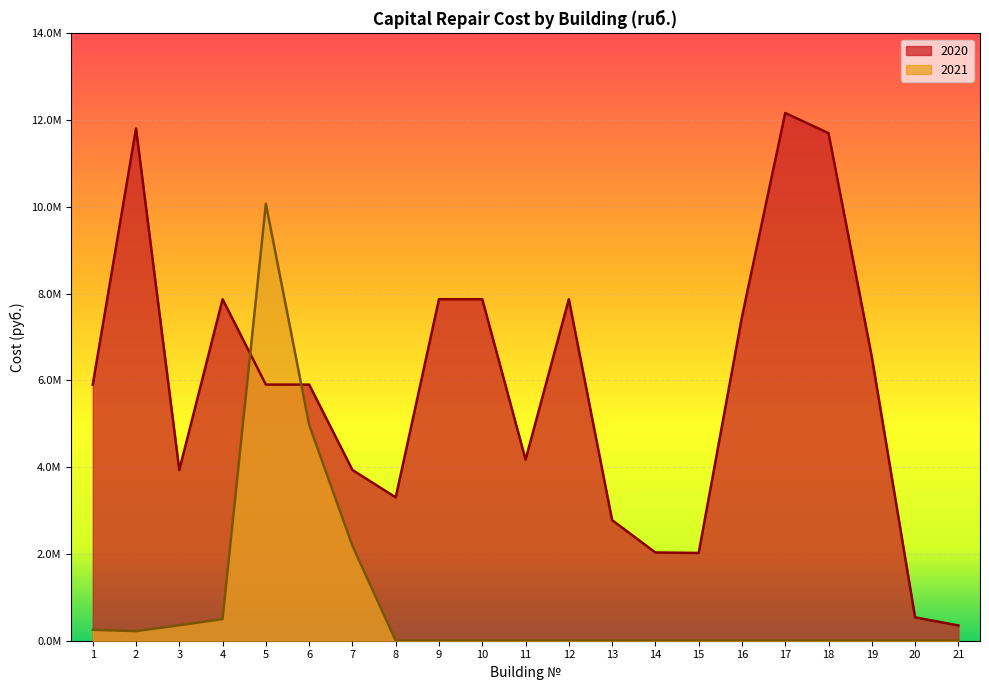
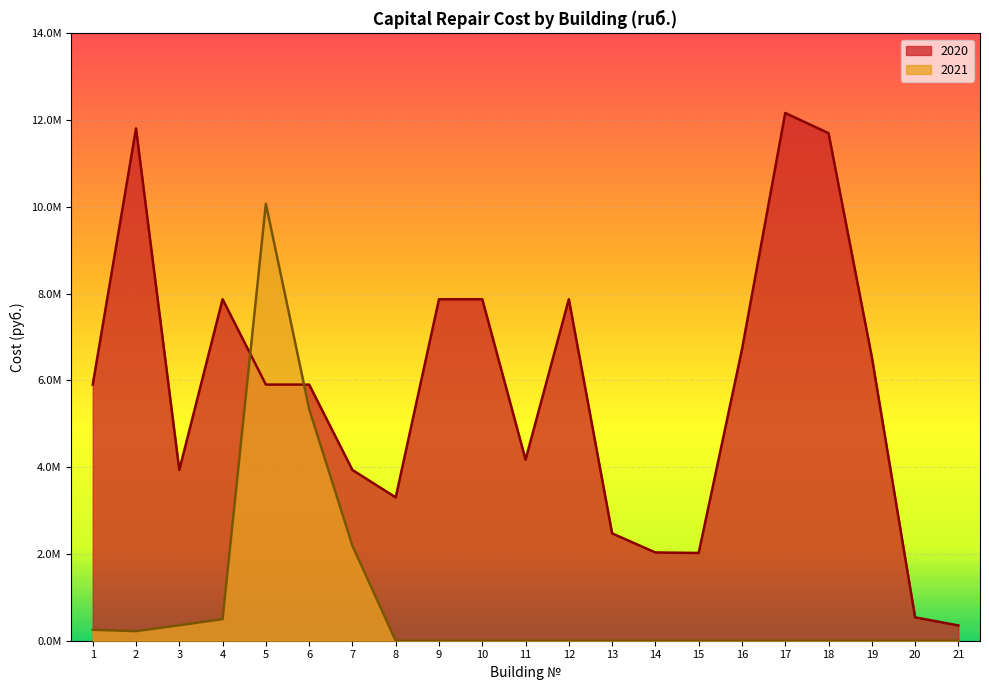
2021, 6: 5000000 -> 5300000
2020, 13: 2800000 -> 2500000
2020, 16: 7500000 -> 6700000
